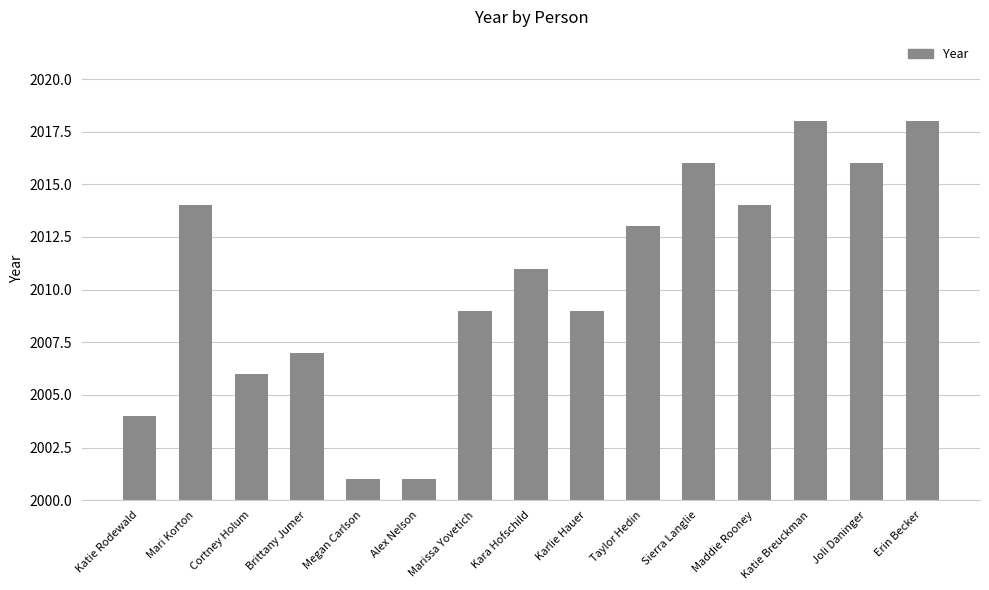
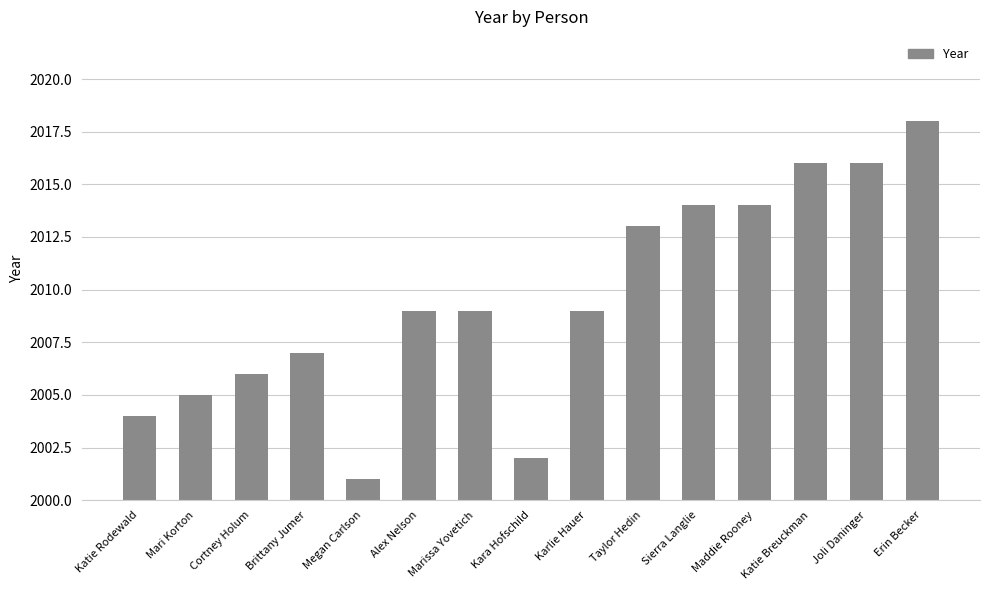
Mari Korton: 2014 -> 2005
Alex Nelson: 2001 -> 2009
Kara Hofschild: 2011 -> 2002
Sierra Langlie: 2016 -> 2014
Katie Breuckman: 2018 -> 2016
